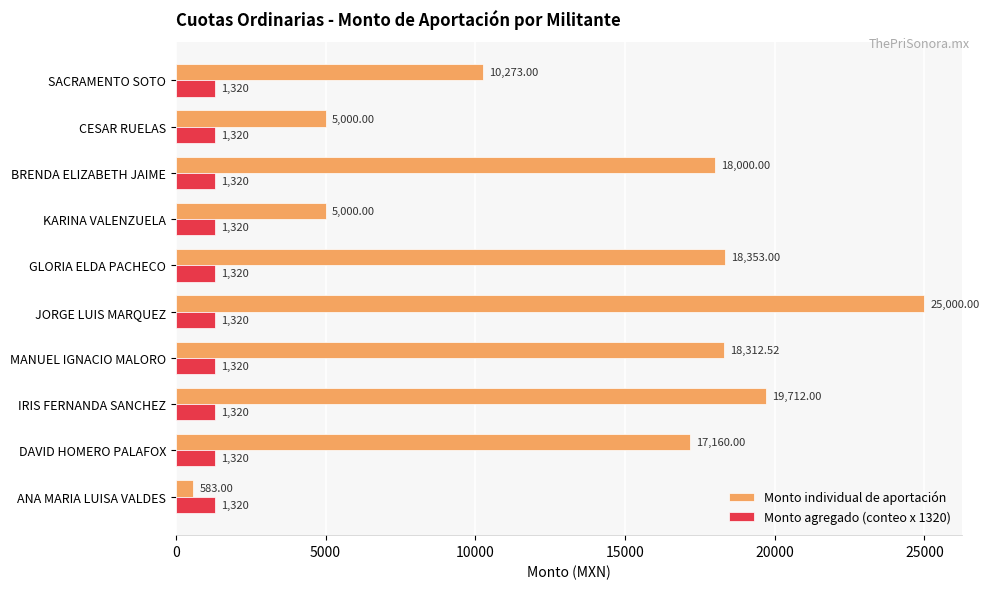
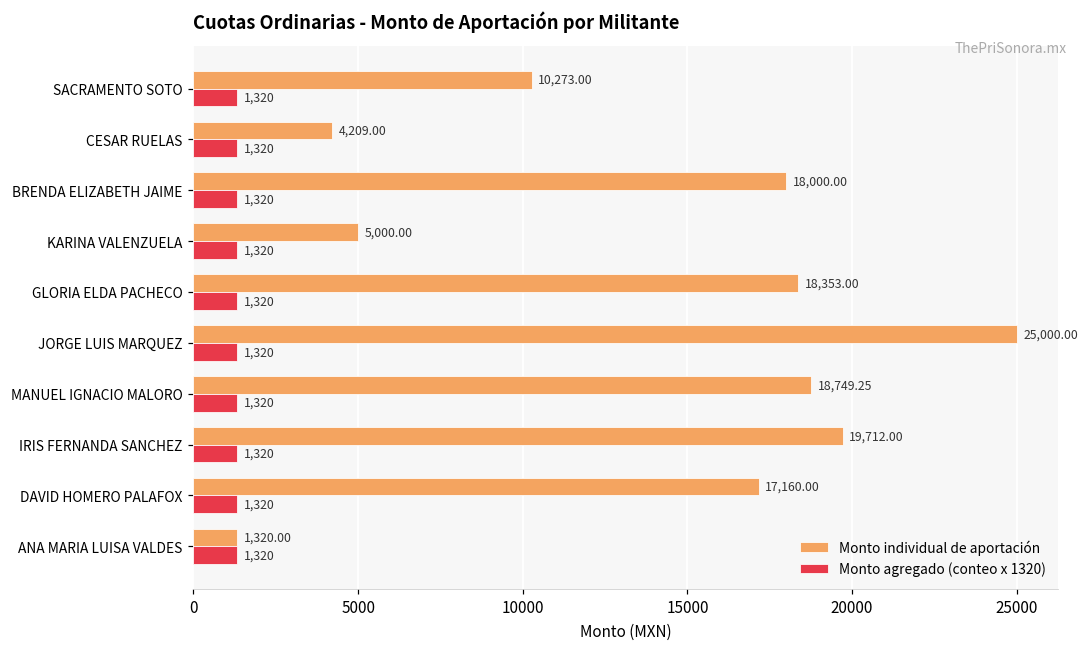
Monto individual de aportación, CESAR RUELAS: 5,000.00 -> 4,209.00
Monto individual de aportación, MANUEL IGNACIO MALORO: 18,312.52 -> 18,749.25
Monto individual de aportación, ANA MARIA LUISA VALDES: 583.00 -> 1,320.00
